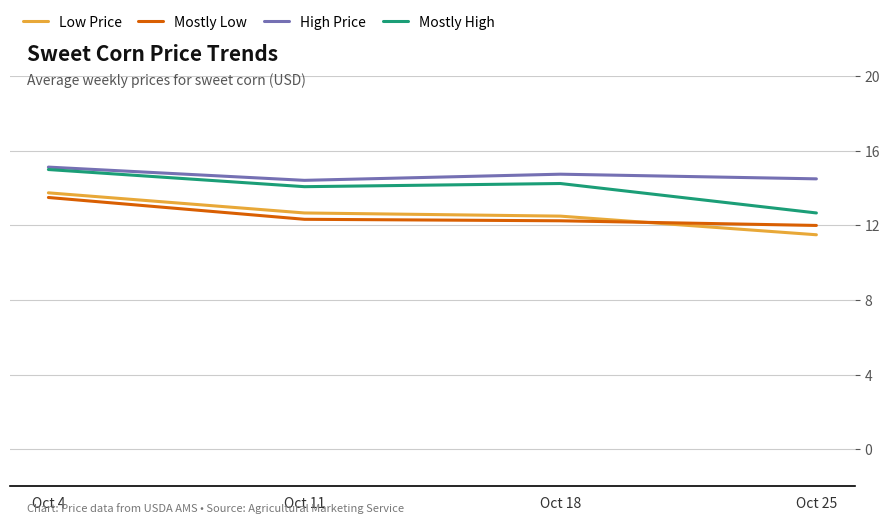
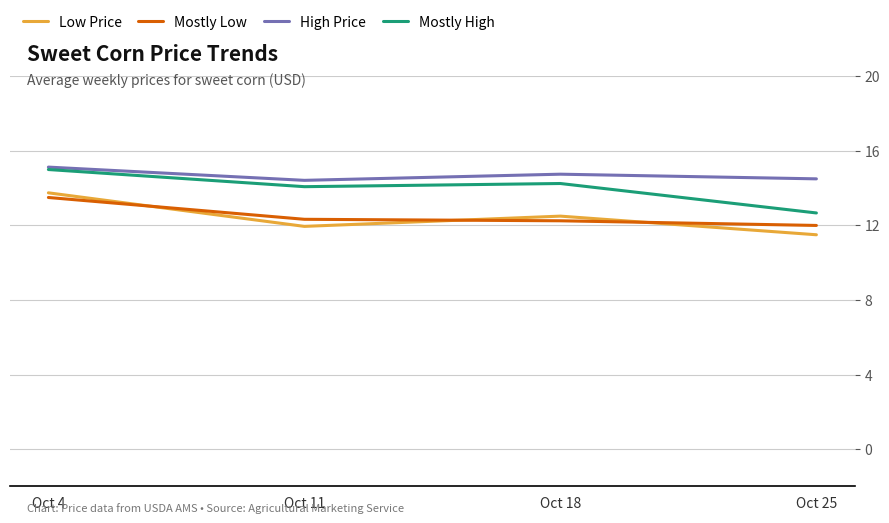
Low Price, Oct 11: 12.7 -> 12.0
